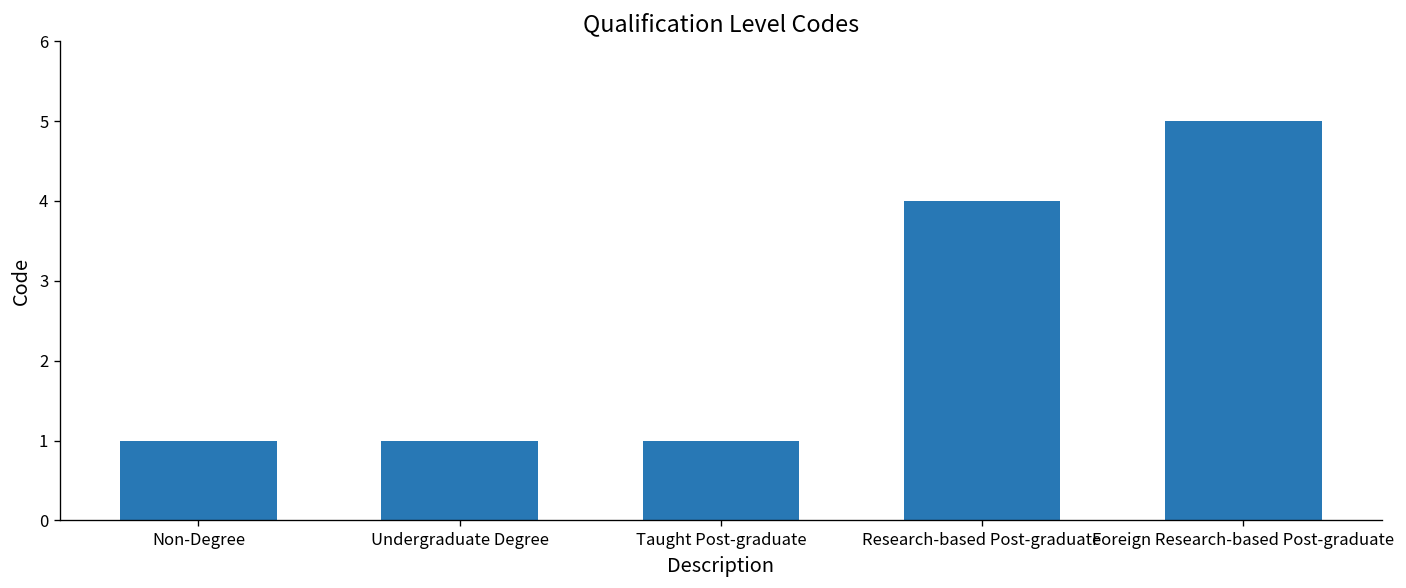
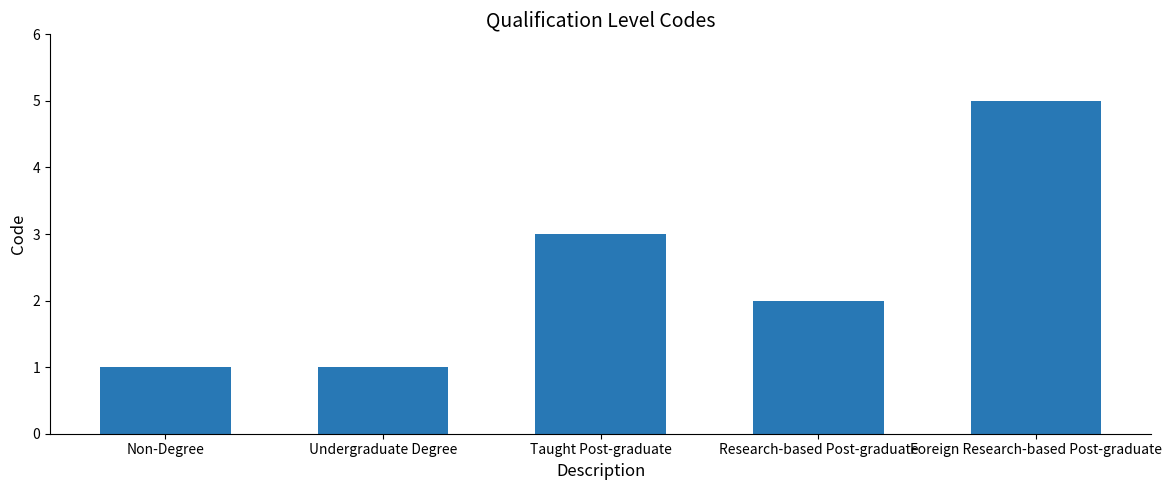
Taught Post-graduate: 1 -> 3
Research-based Post-graduate: 4 -> 2
